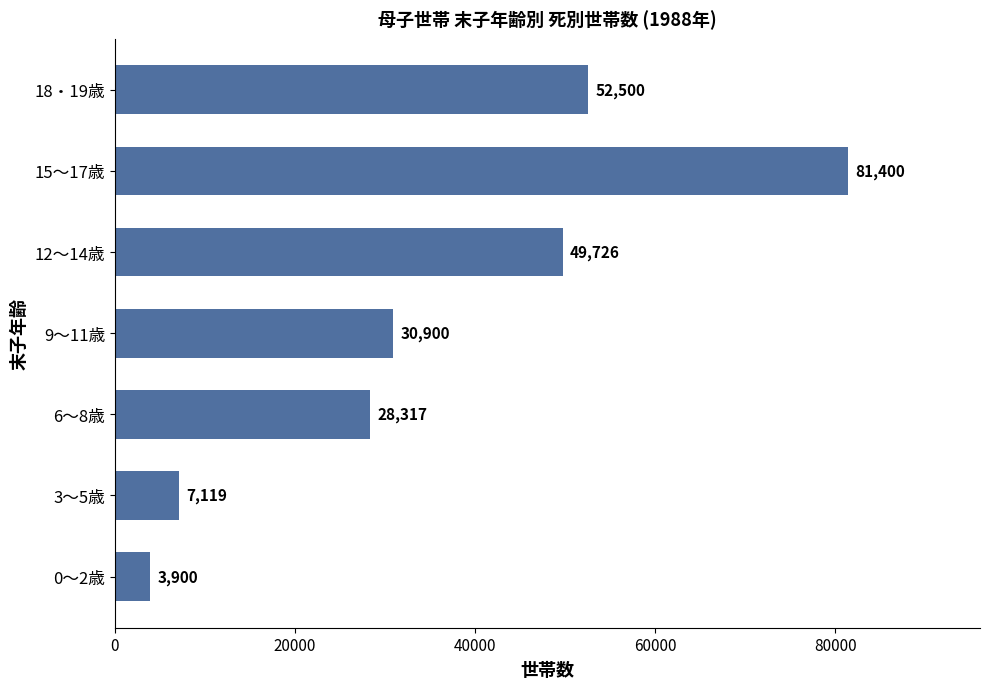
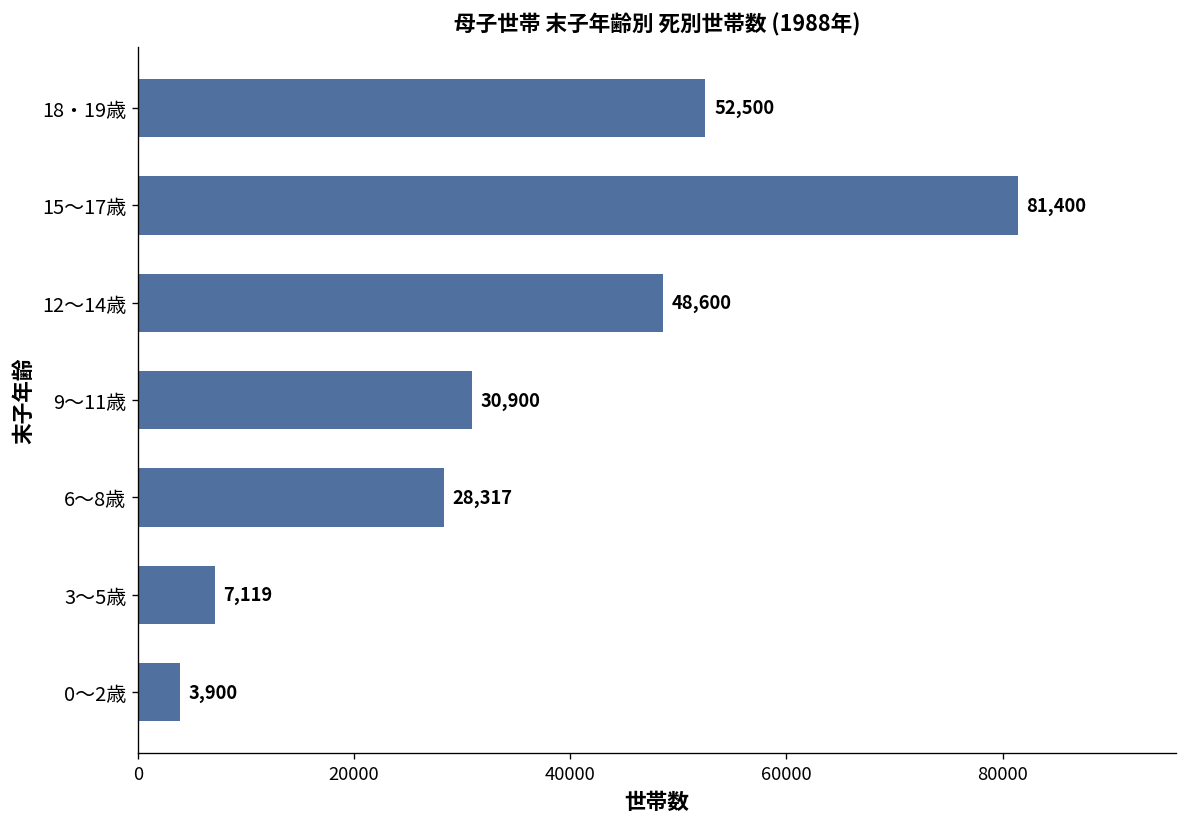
12～14歳: 49,726 -> 48,600
